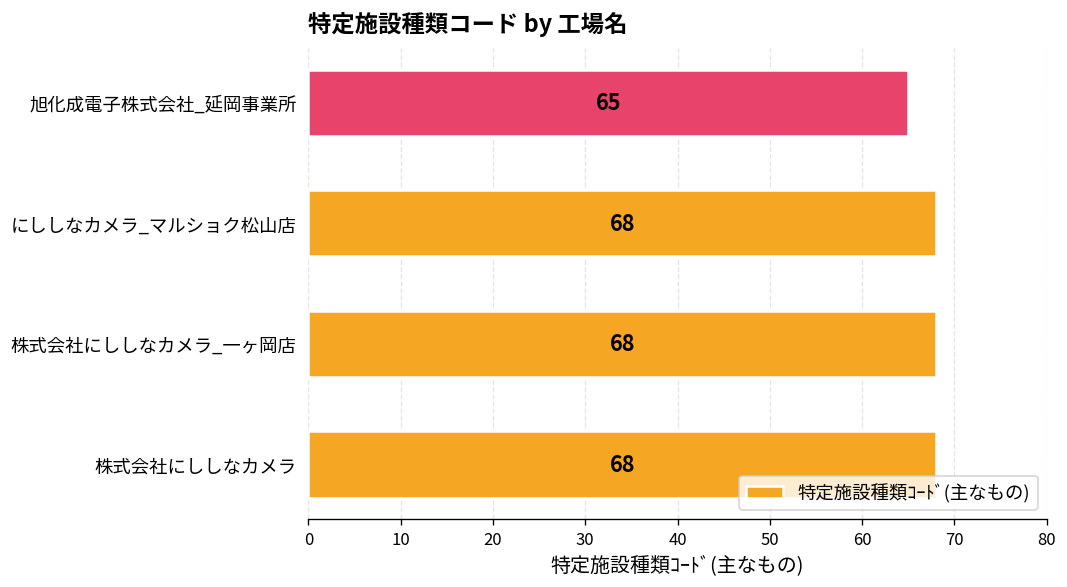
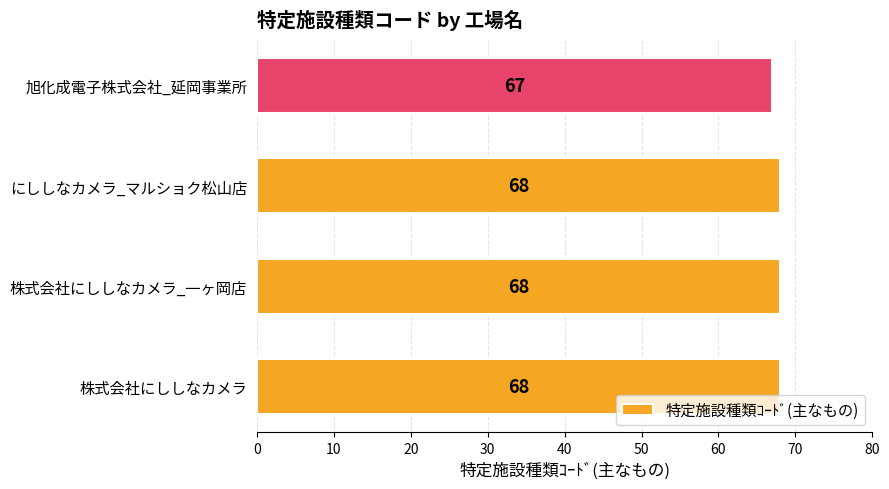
旭化成電子株式会社_延岡事業所: 65 -> 67
